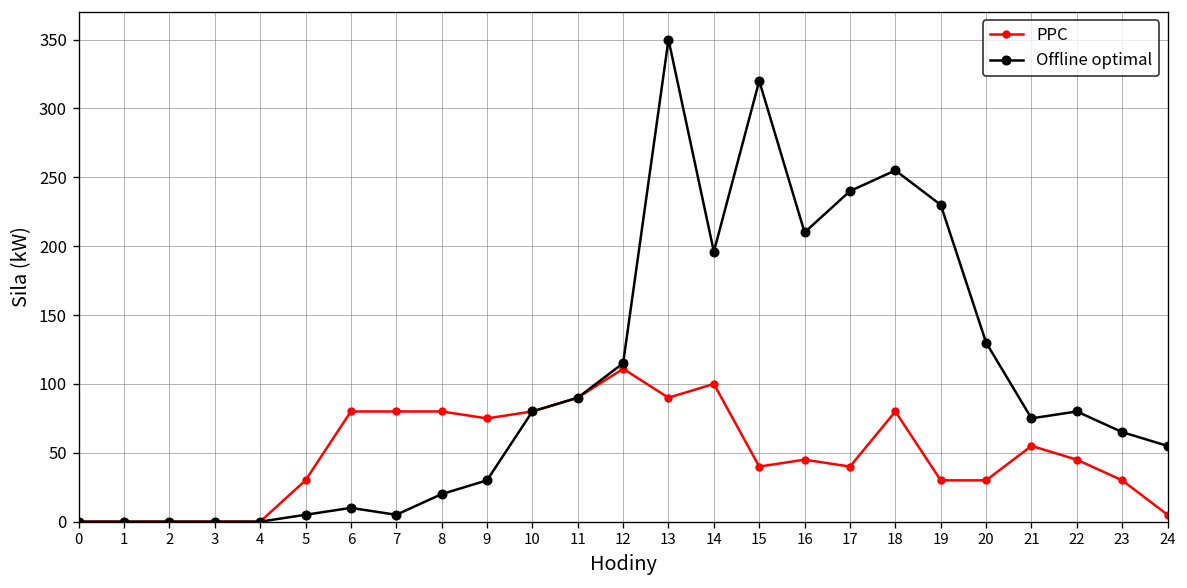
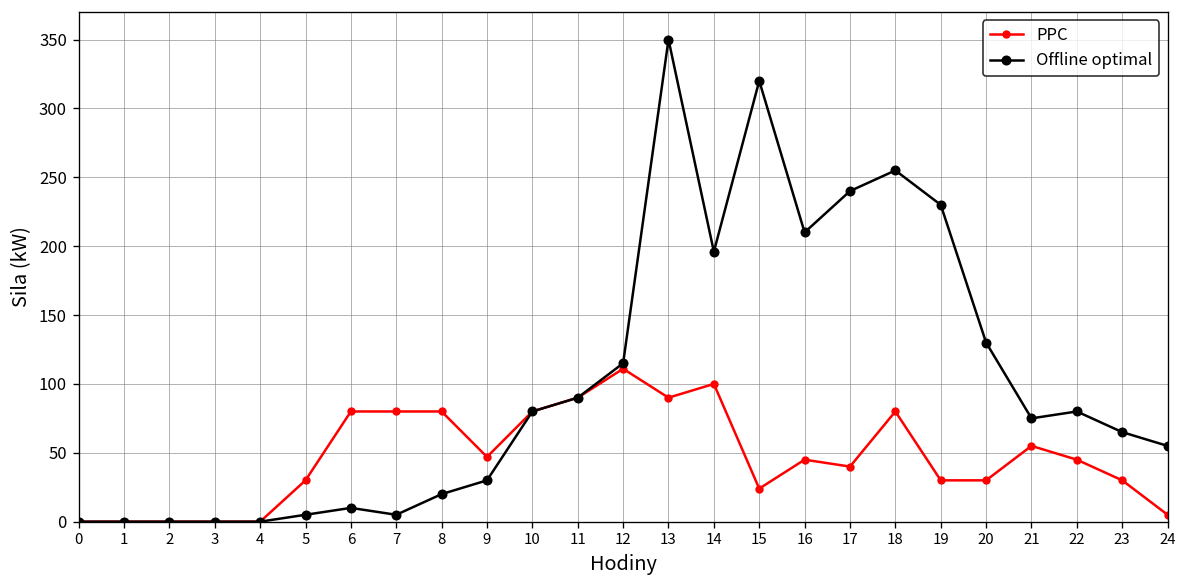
PPC, 9: 75 -> 47
PPC, 15: 40 -> 24
